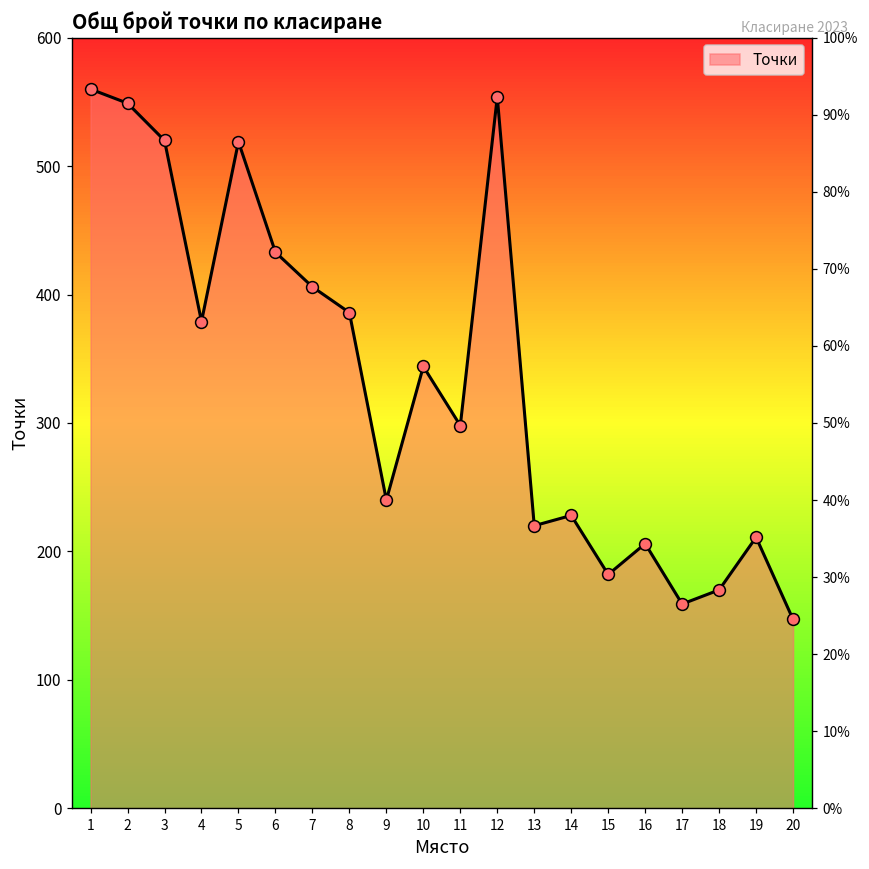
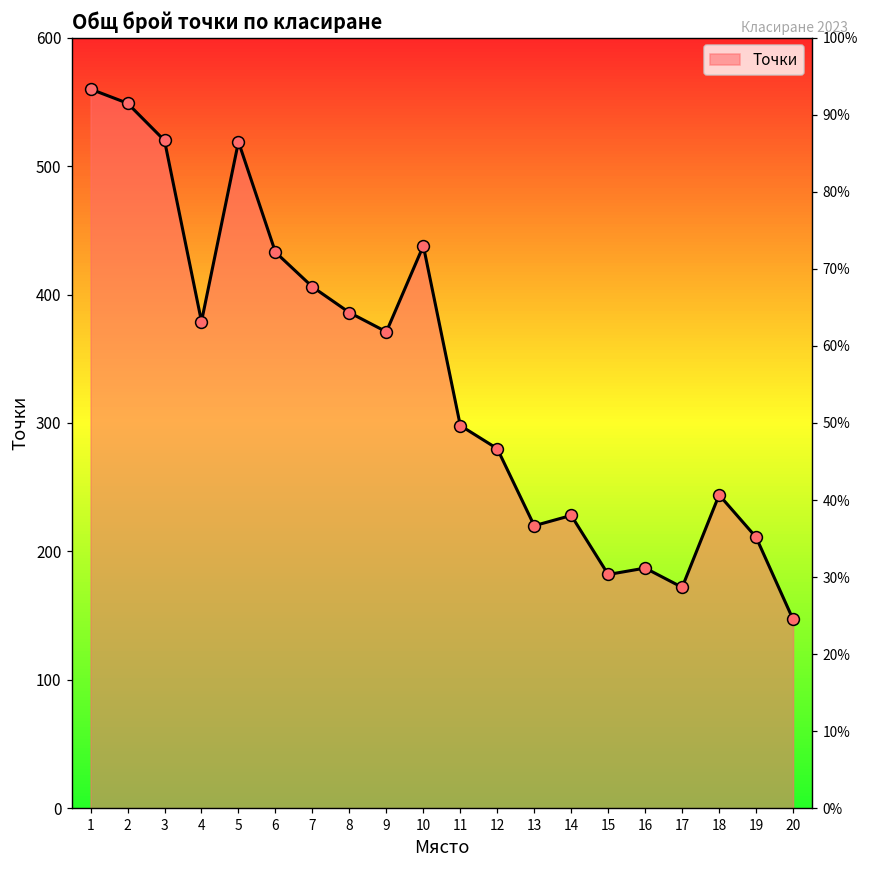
9: 240 -> 371
10: 344 -> 438
12: 554 -> 280
16: 206 -> 187
17: 159 -> 172
18: 170 -> 244
